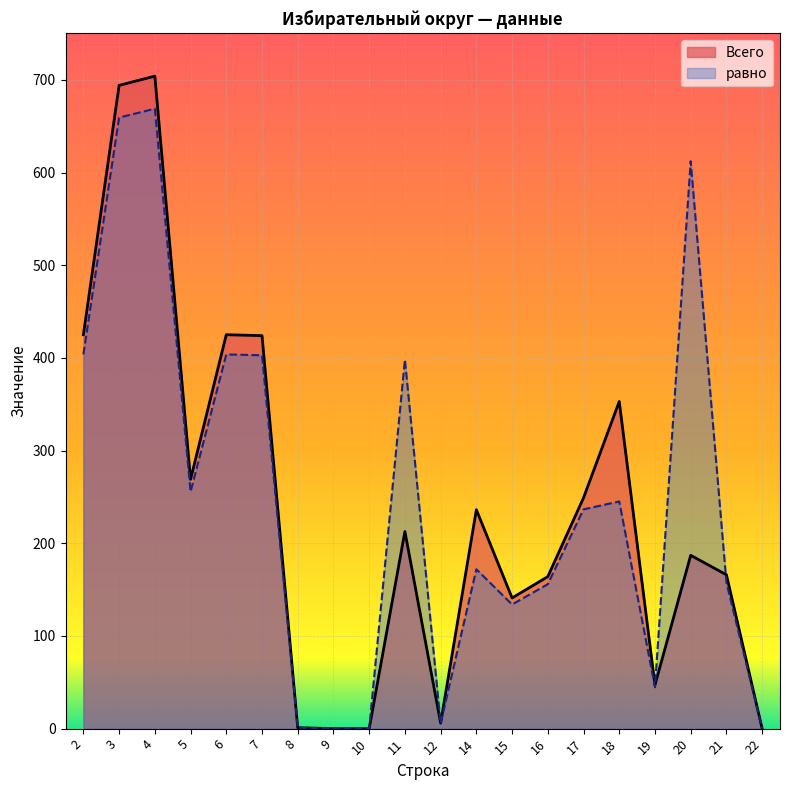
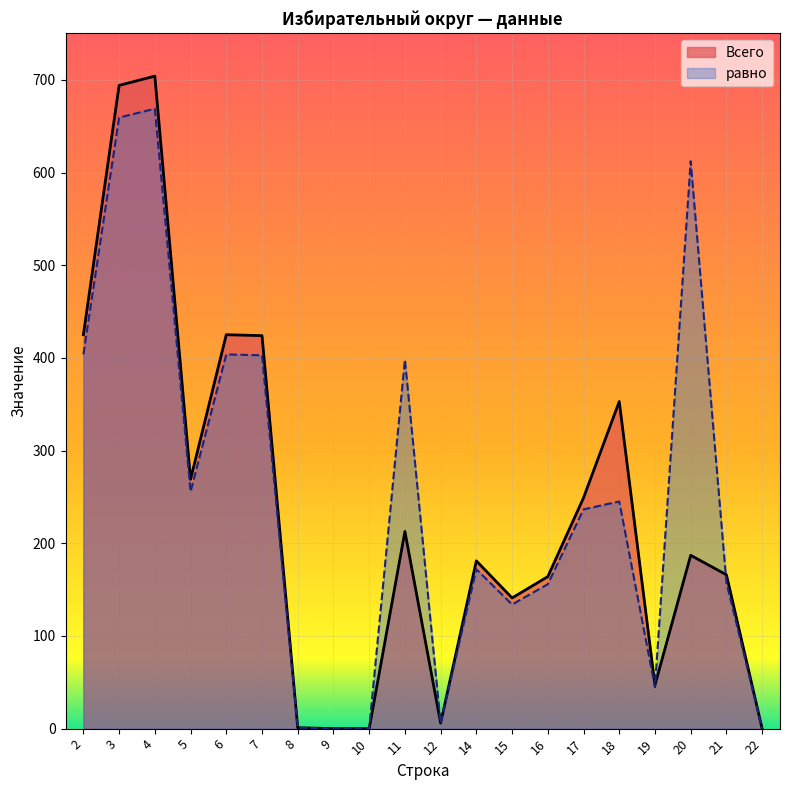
Всего, 14: 240 -> 180
